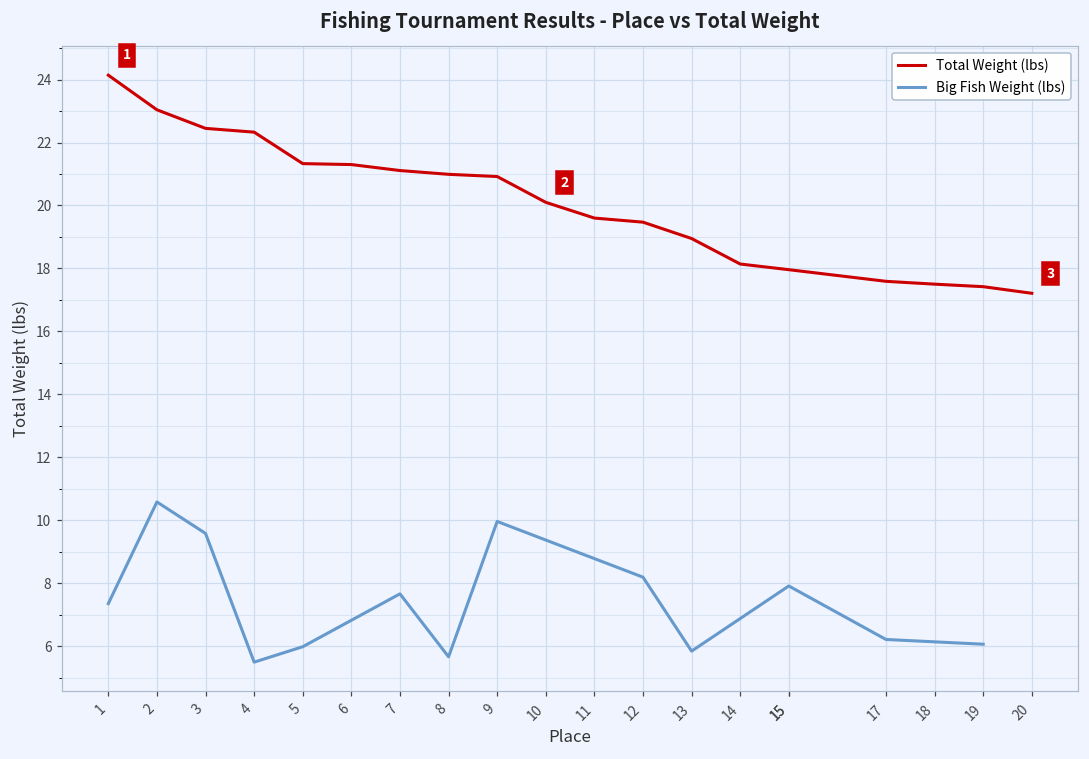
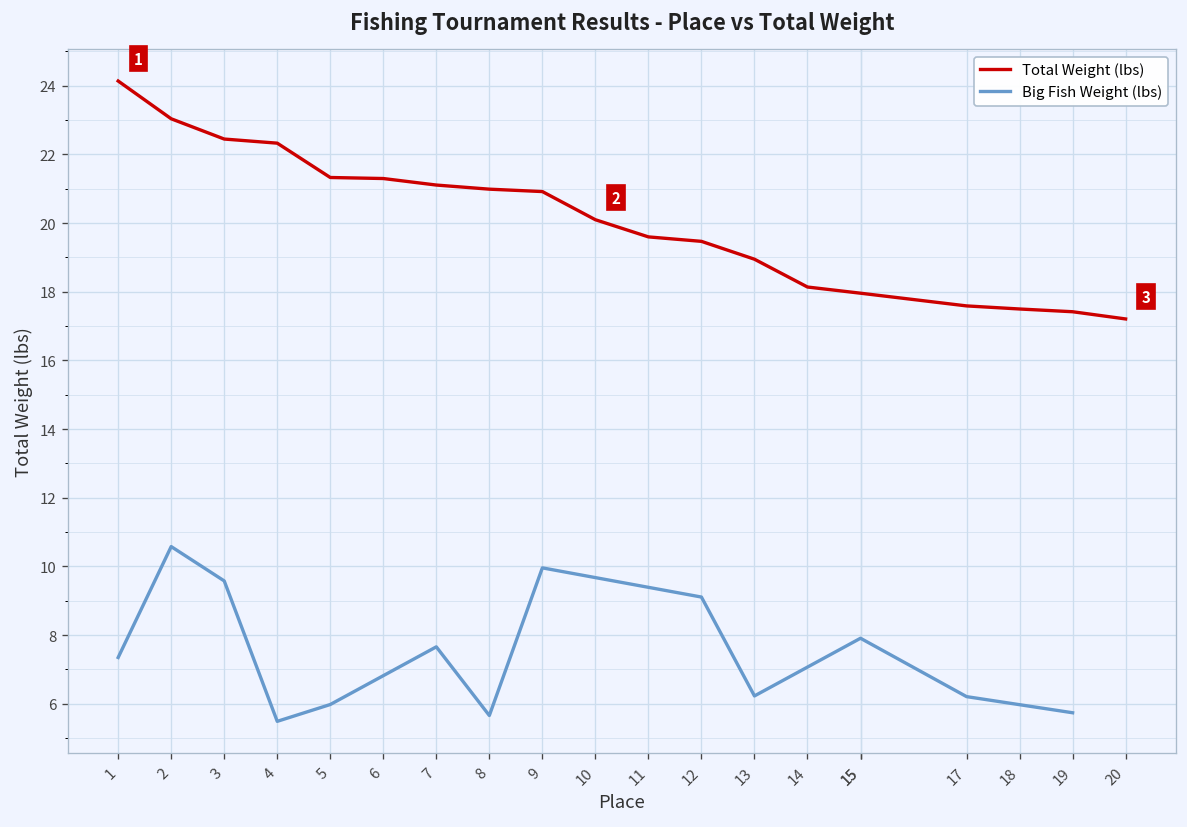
Big Fish Weight (lbs), 12: 8.2 -> 9.1
Big Fish Weight (lbs), 13: 5.8 -> 6.2
Big Fish Weight (lbs), 19: 6.1 -> 5.7
